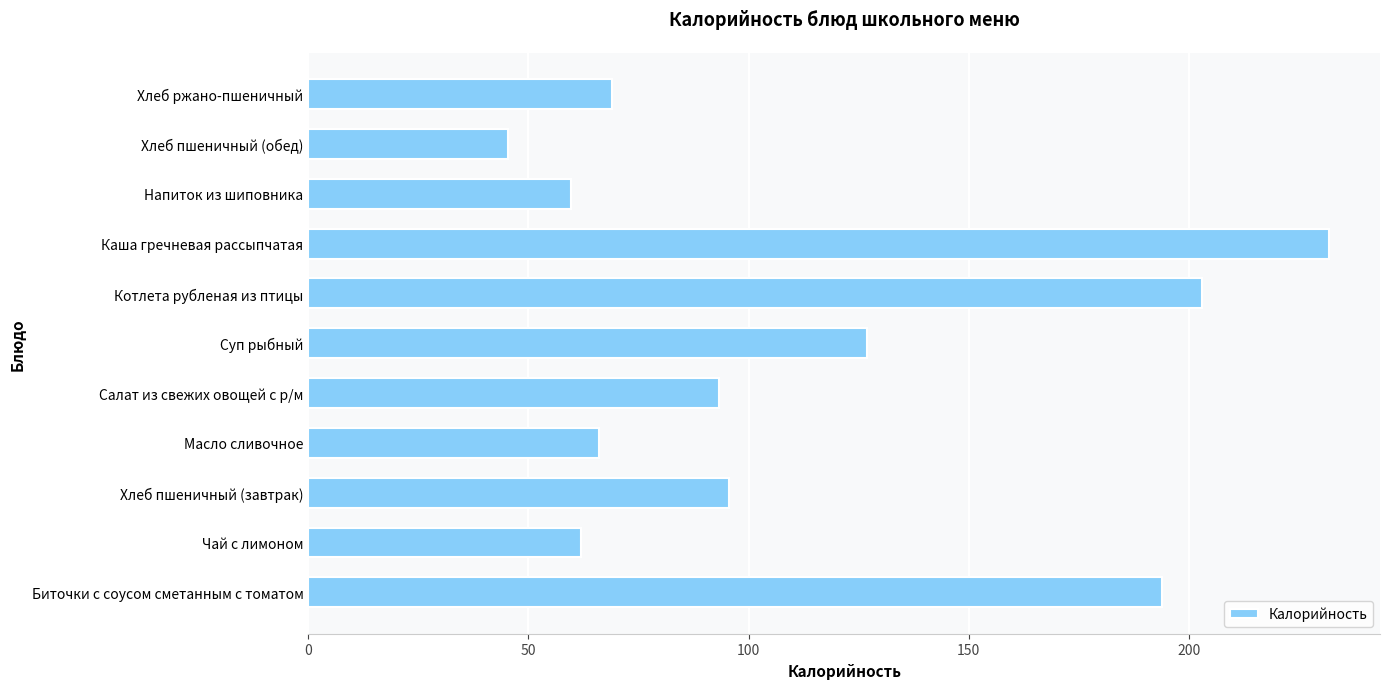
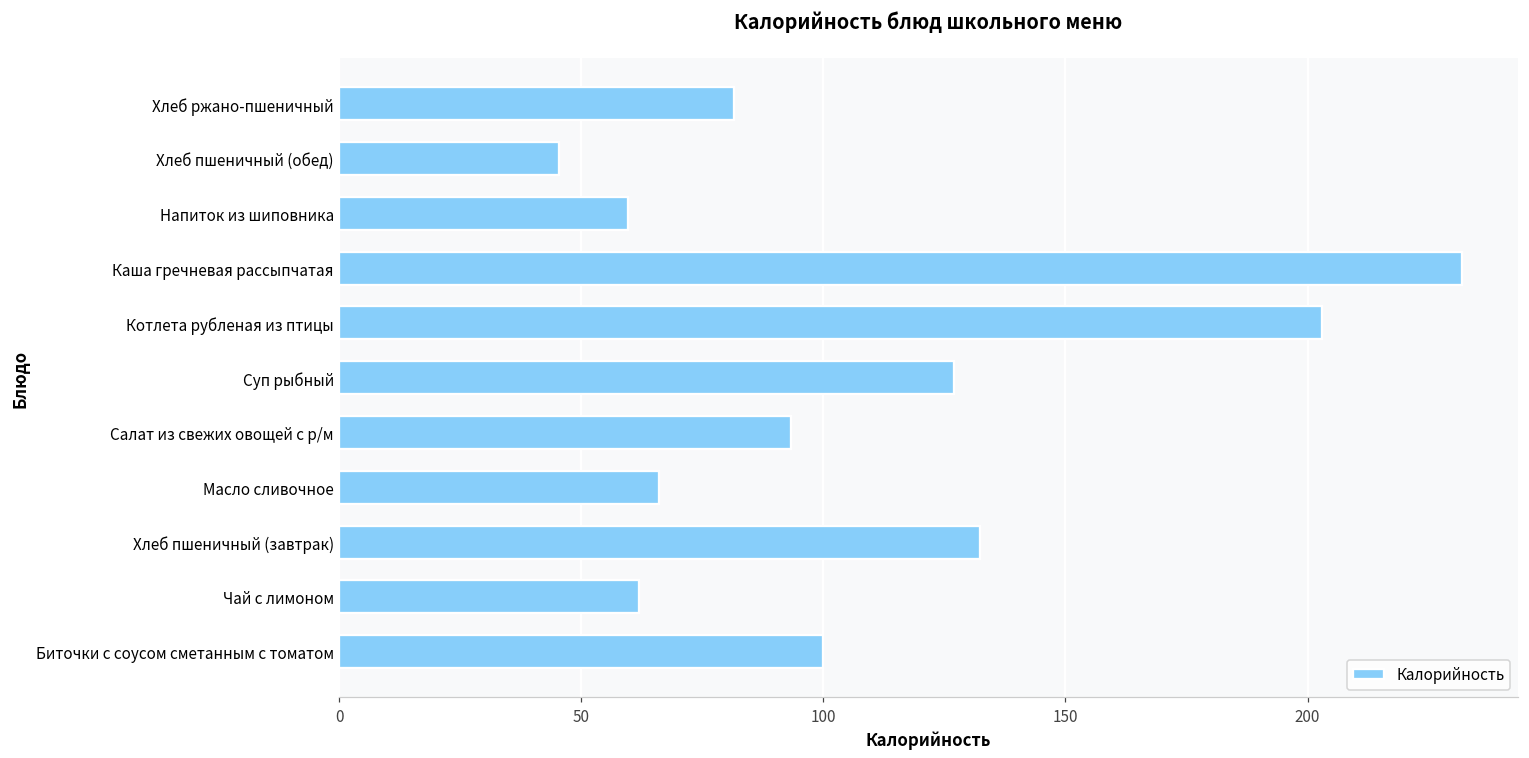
Хлеб ржано-пшеничный: 69 -> 82
Хлеб пшеничный (завтрак): 96 -> 132
Биточки с соусом сметанным с томатом: 194 -> 100
